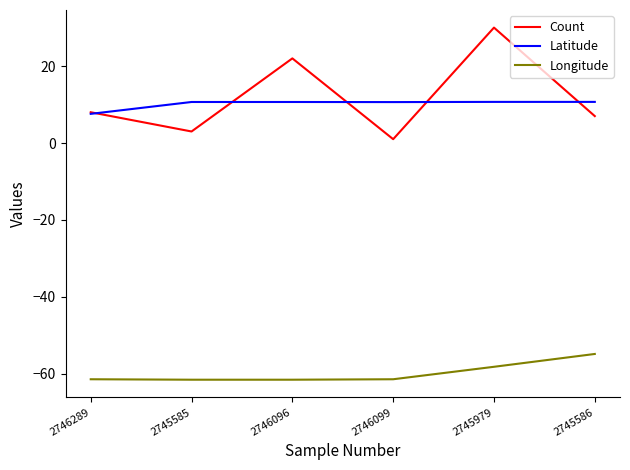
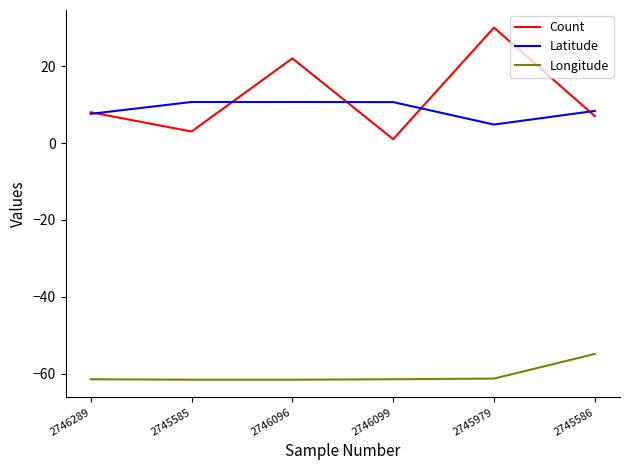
Latitude, 2745979: 11 -> 5
Longitude, 2745979: -58 -> -61
Latitude, 2745586: 11 -> 8
